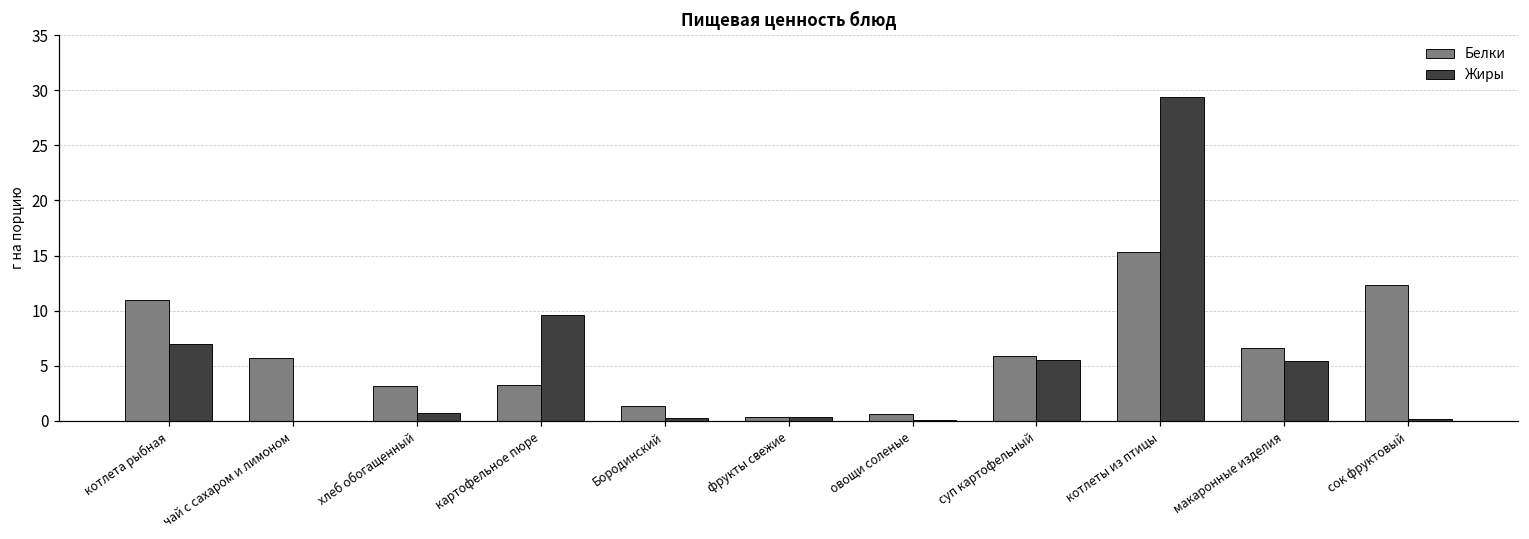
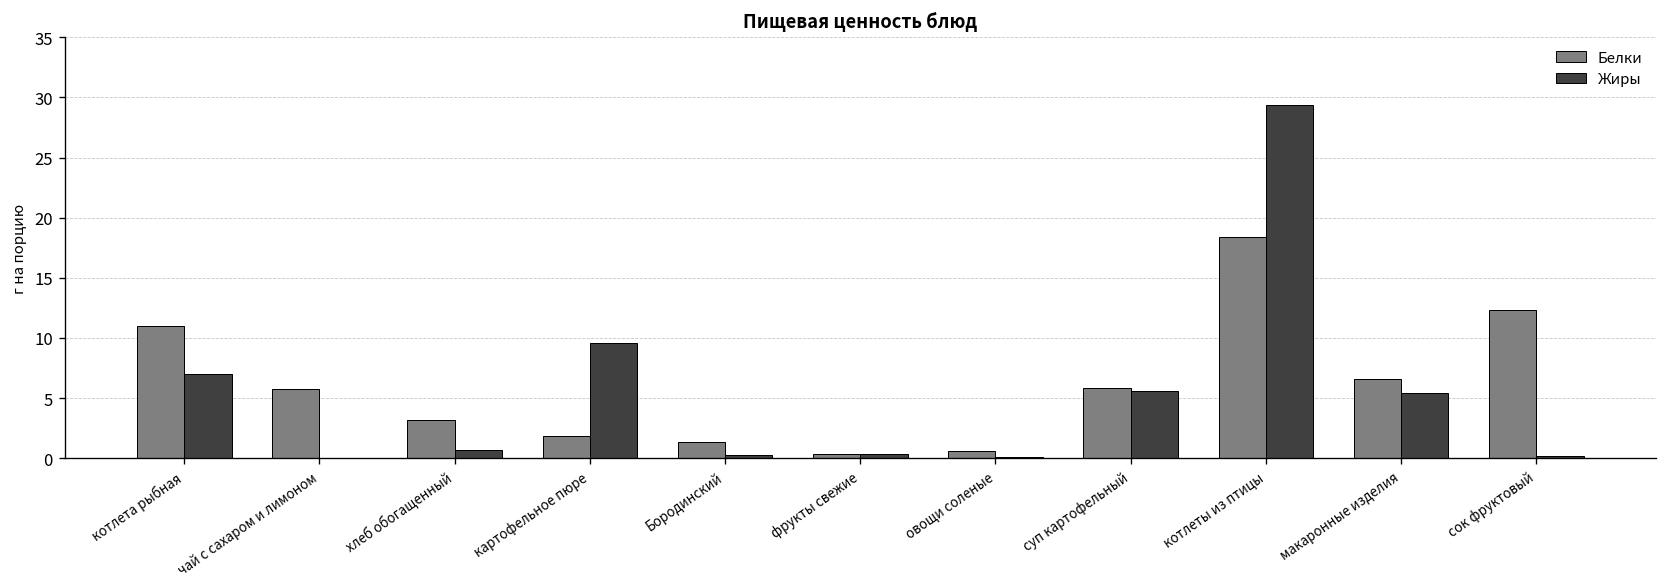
Белки, картофельное пюре: 3.3 -> 1.8
Белки, котлеты из птицы: 15.3 -> 18.4
